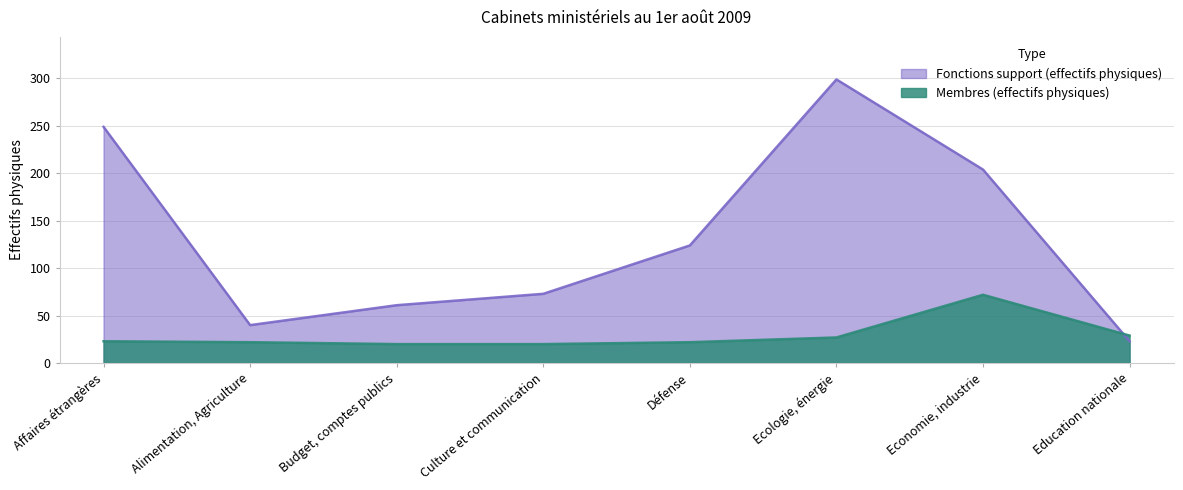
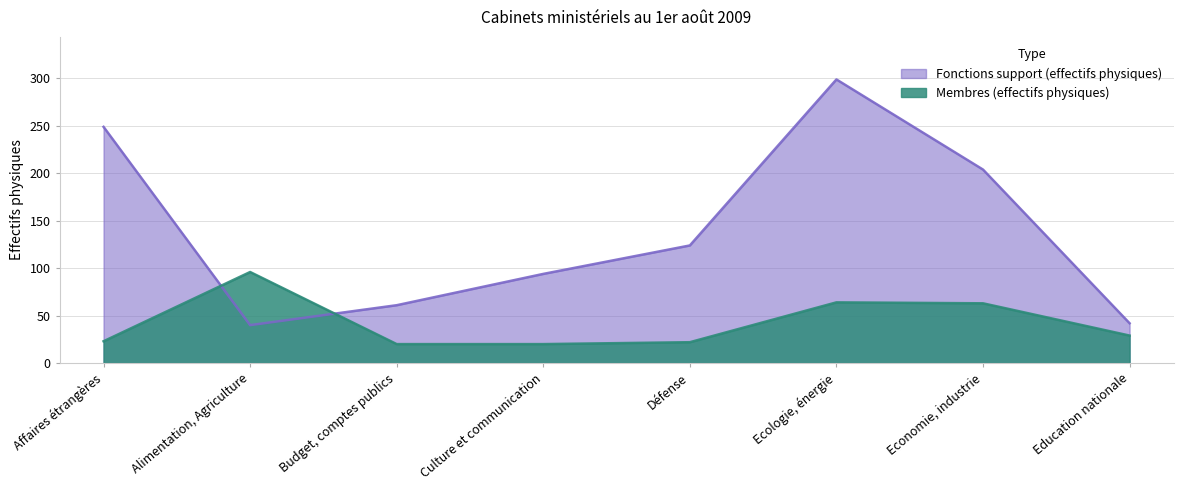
Membres (effectifs physiques), Alimentation, Agriculture: 20 -> 100
Fonctions support (effectifs physiques), Culture et communication: 70 -> 90
Membres (effectifs physiques), Ecologie, énergie: 30 -> 60
Membres (effectifs physiques), Economie, industrie: 70 -> 60
Fonctions support (effectifs physiques), Education nationale: 20 -> 40
